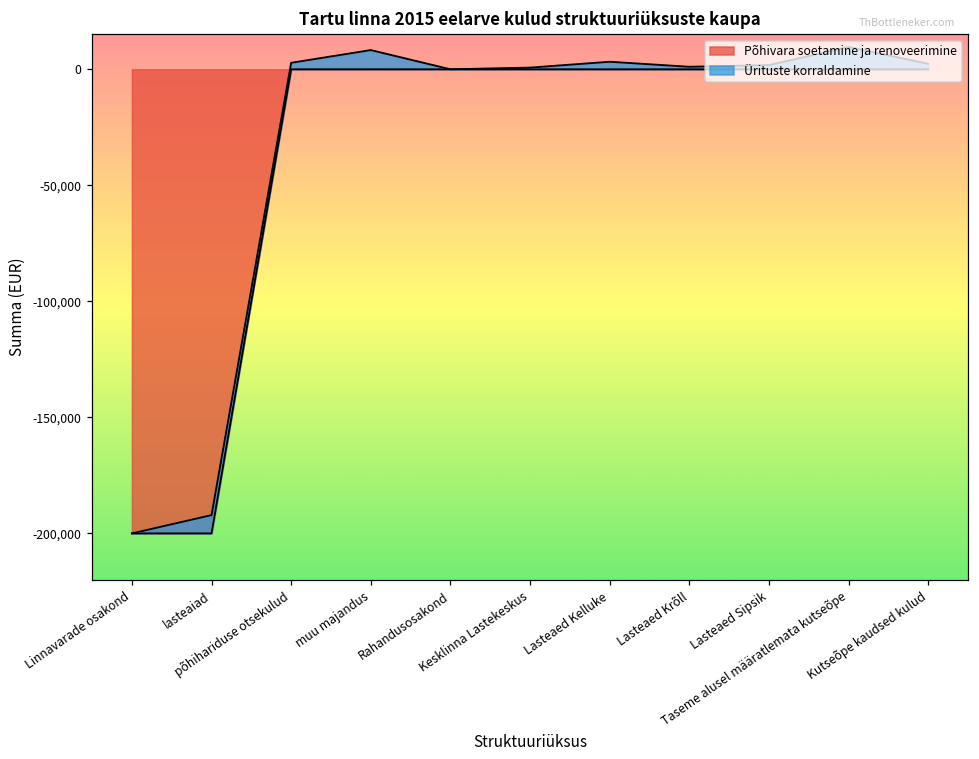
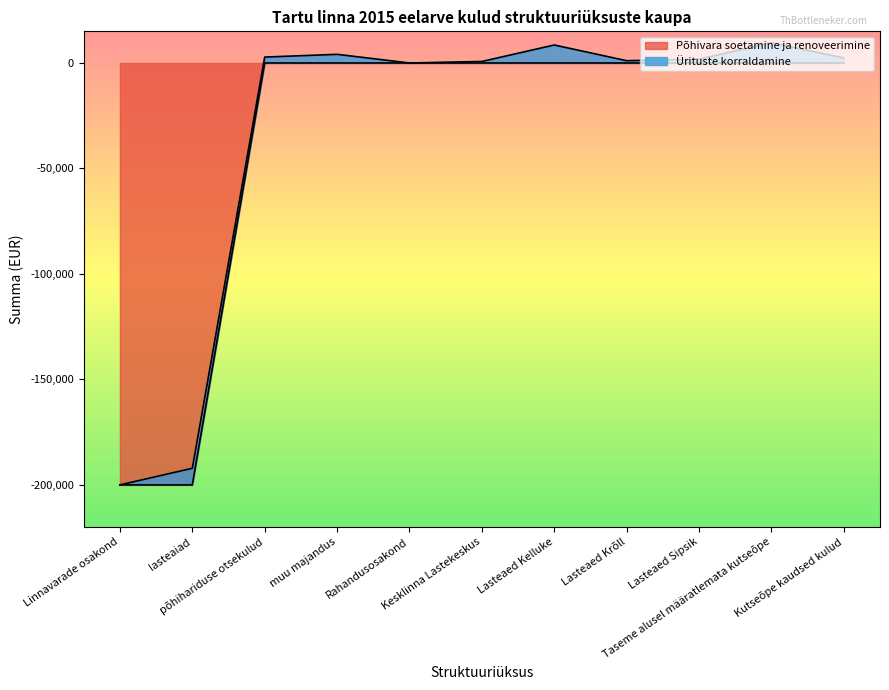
Ürituste korraldamine, muu majandus: 8,000 -> 4,000
Ürituste korraldamine, Lasteaed Kelluke: 3,000 -> 9,000
